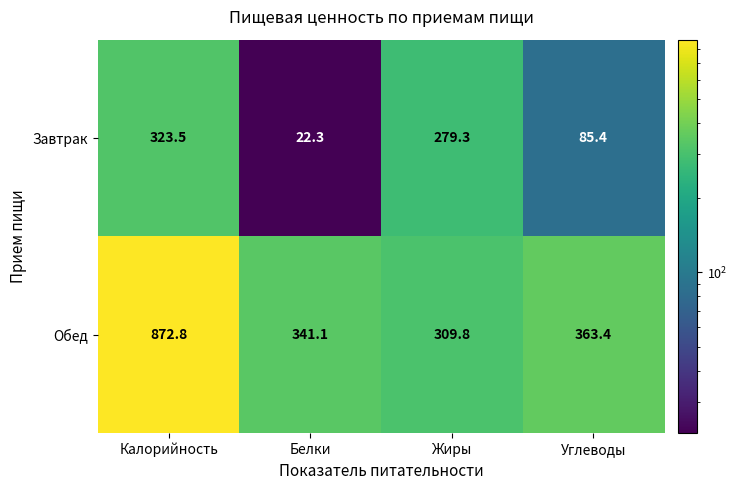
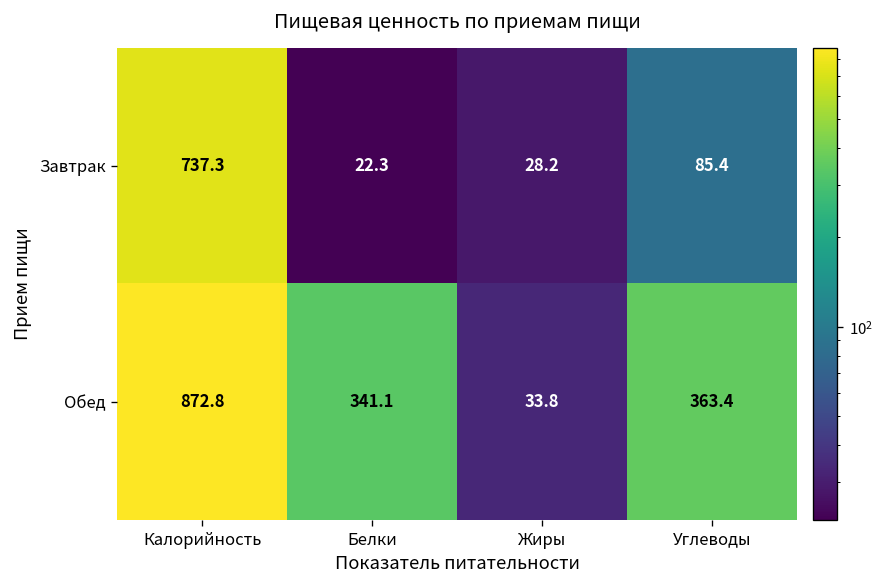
Завтрак, Калорийность: 323.5 -> 737.3
Завтрак, Жиры: 279.3 -> 28.2
Обед, Жиры: 309.8 -> 33.8
